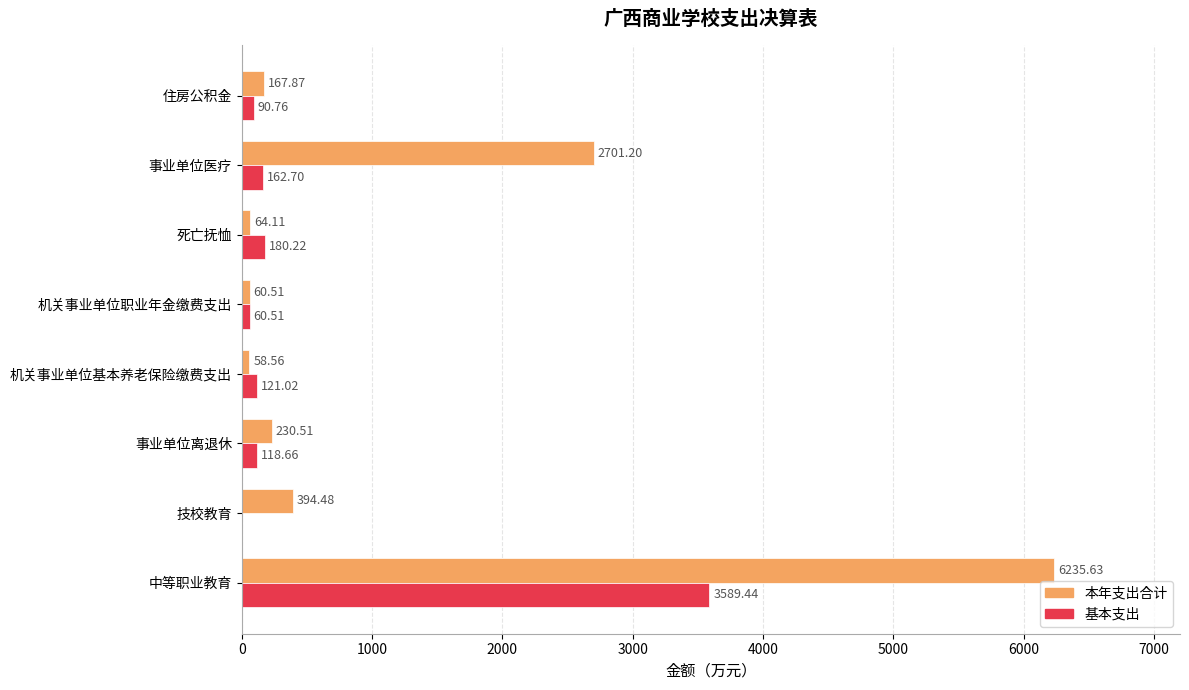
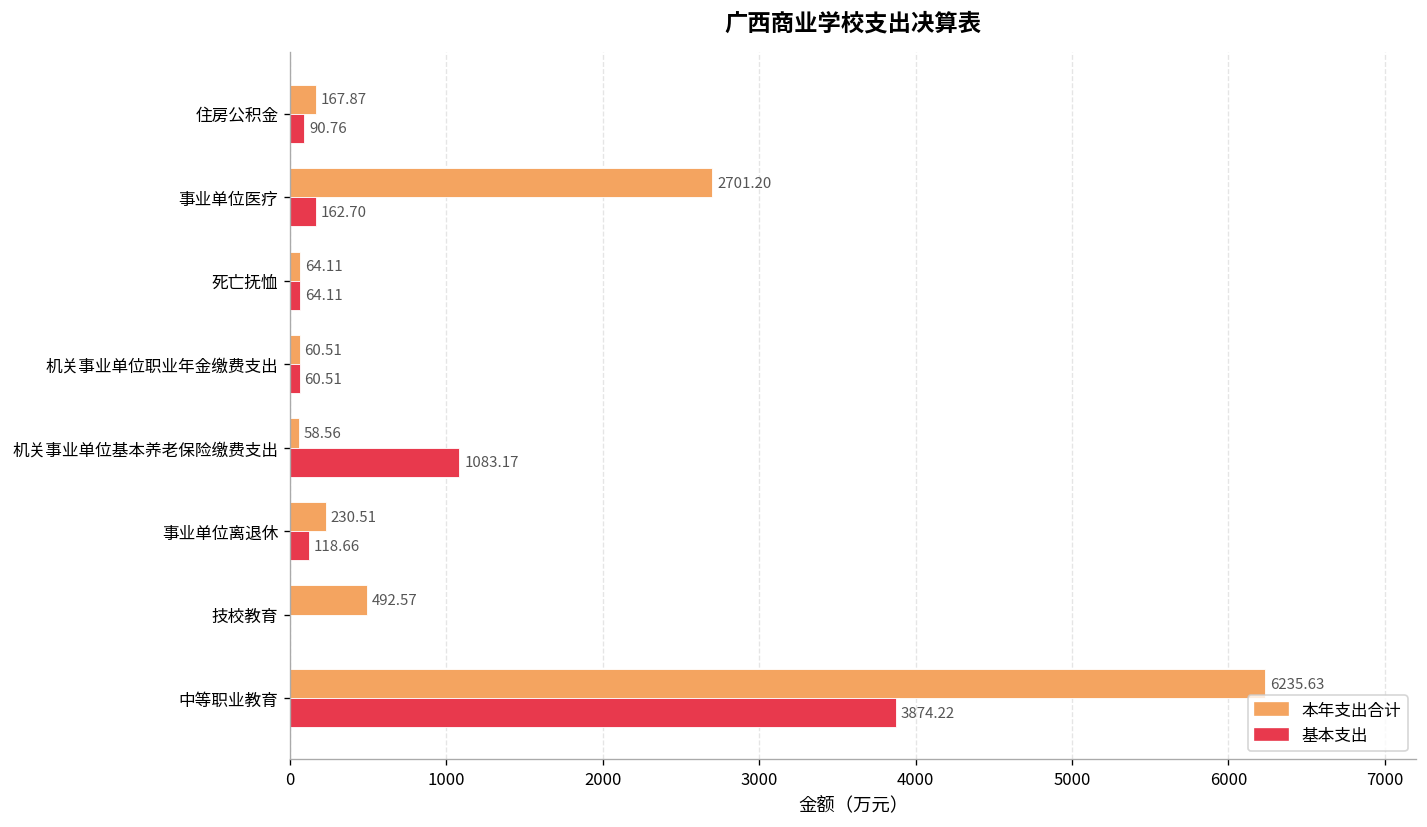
基本支出, 死亡抚恤: 180.22 -> 64.11
基本支出, 机关事业单位基本养老保险缴费支出: 121.02 -> 1083.17
本年支出合计, 技校教育: 394.48 -> 492.57
基本支出, 中等职业教育: 3589.44 -> 3874.22
